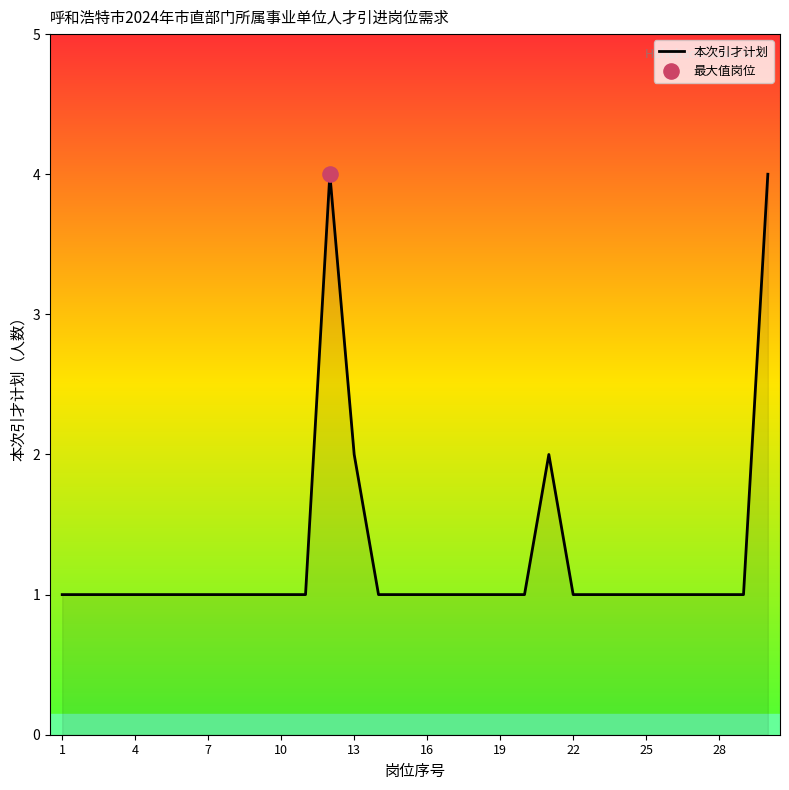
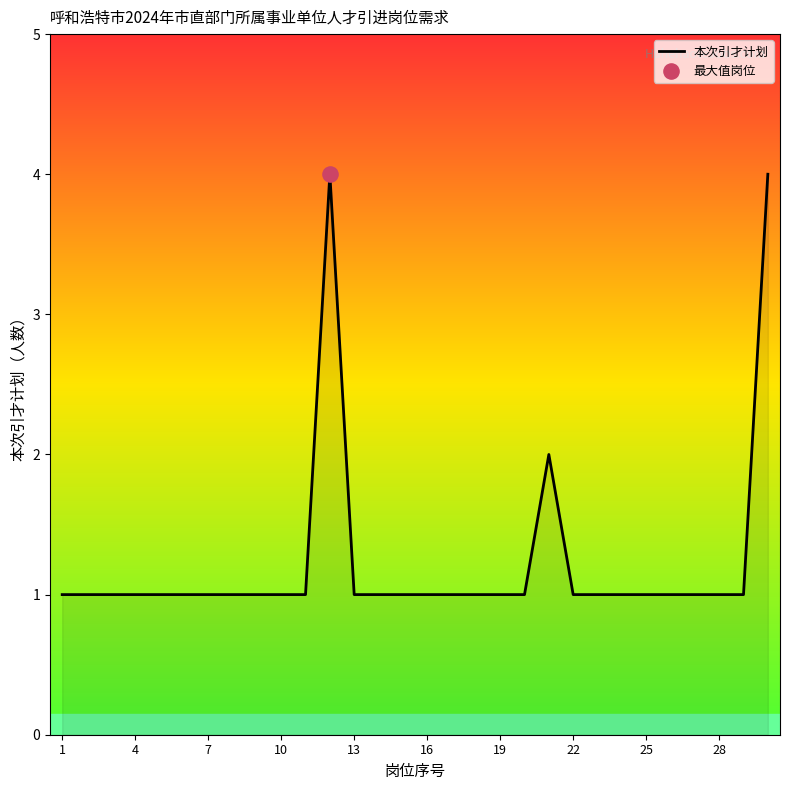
本次引才计划, 13: 2 -> 1
